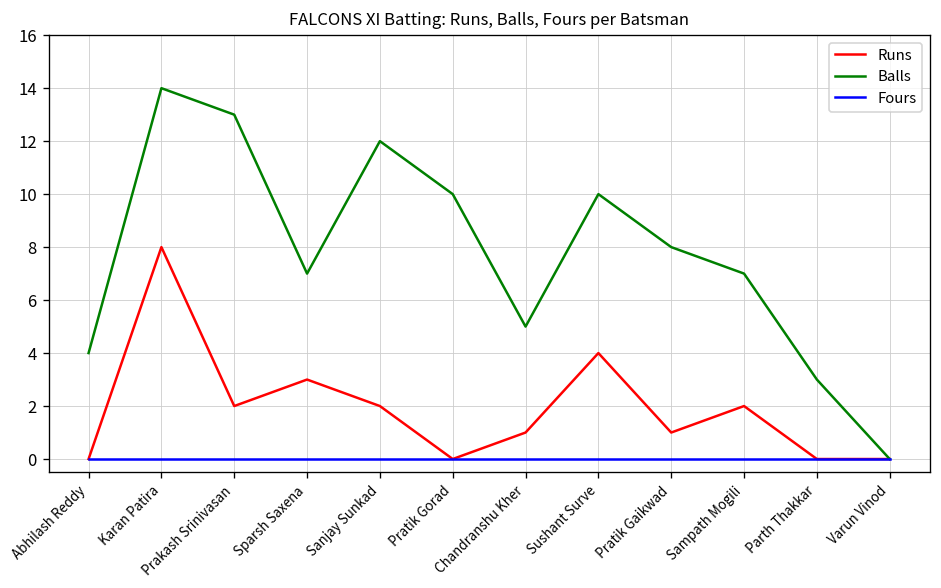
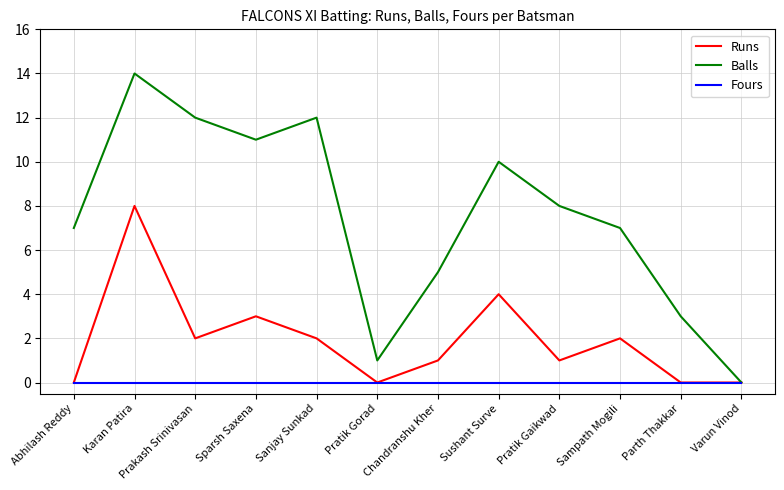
Balls, Abhilash Reddy: 4 -> 7
Balls, Prakash Srinivasan: 13 -> 12
Balls, Sparsh Saxena: 7 -> 11
Balls, Pratik Gorad: 10 -> 1
